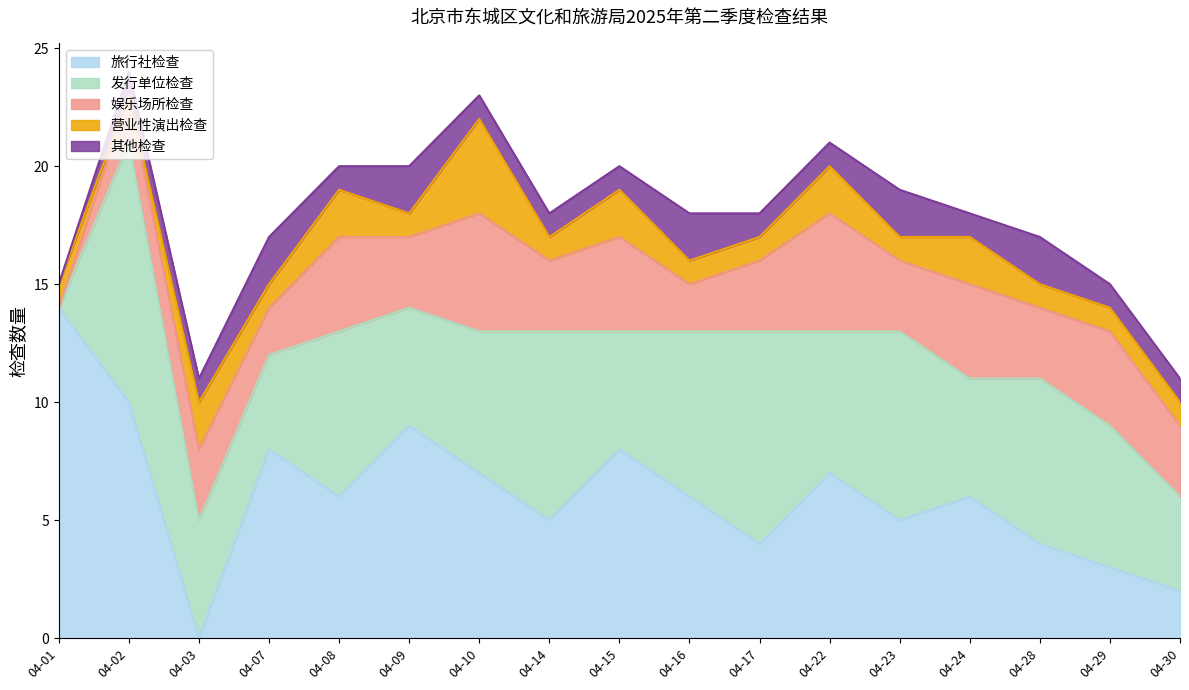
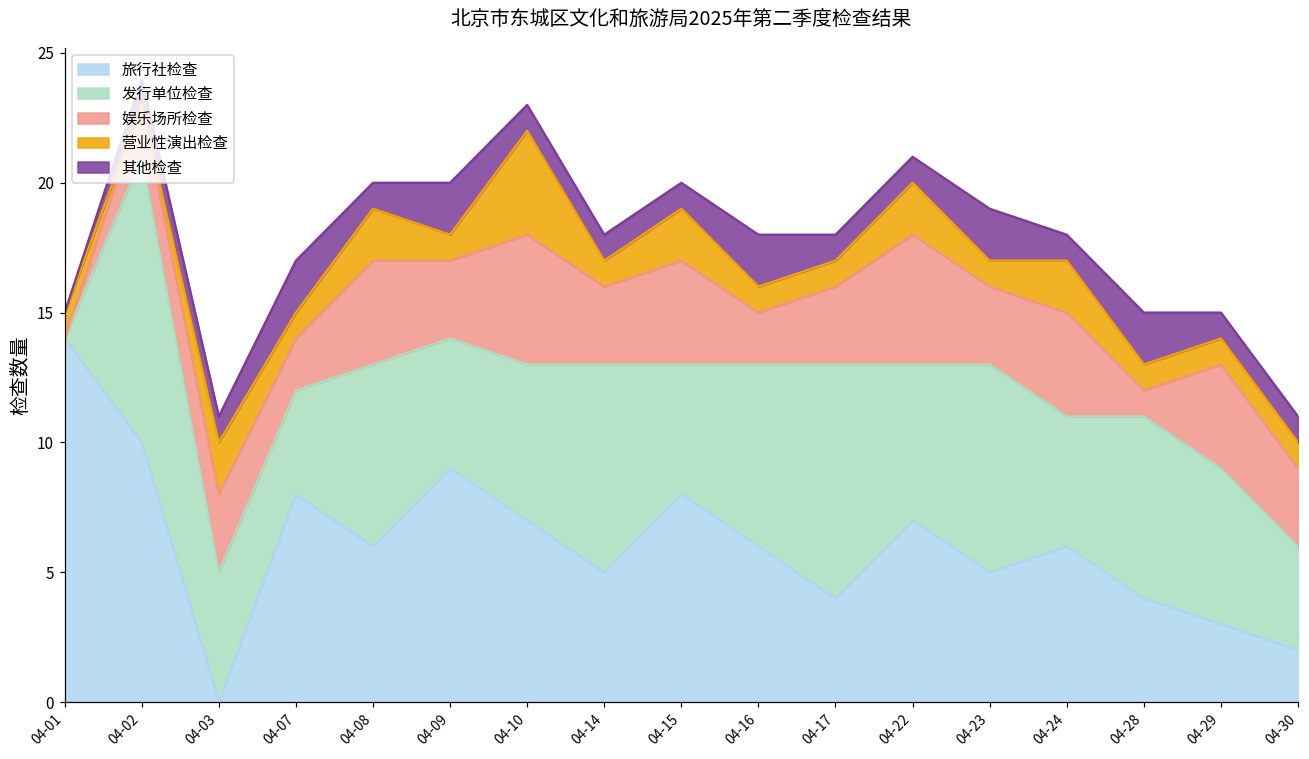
娱乐场所检查, 04-28: 3 -> 1
